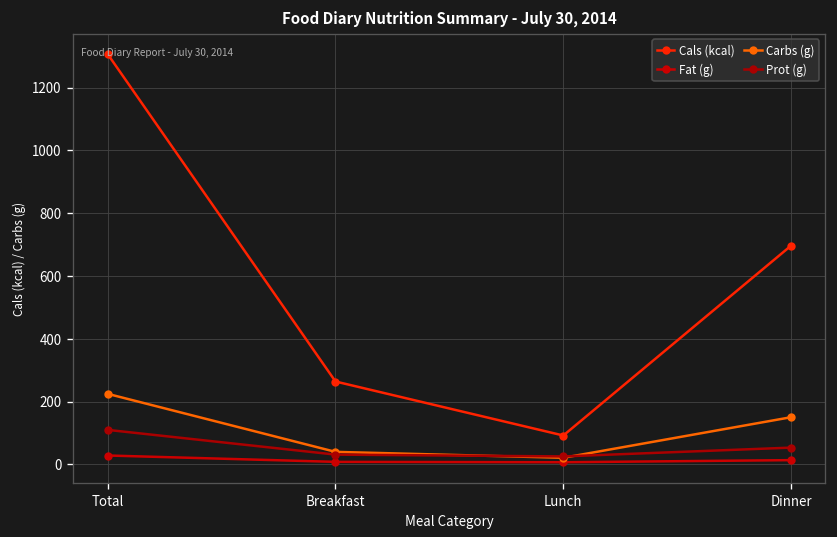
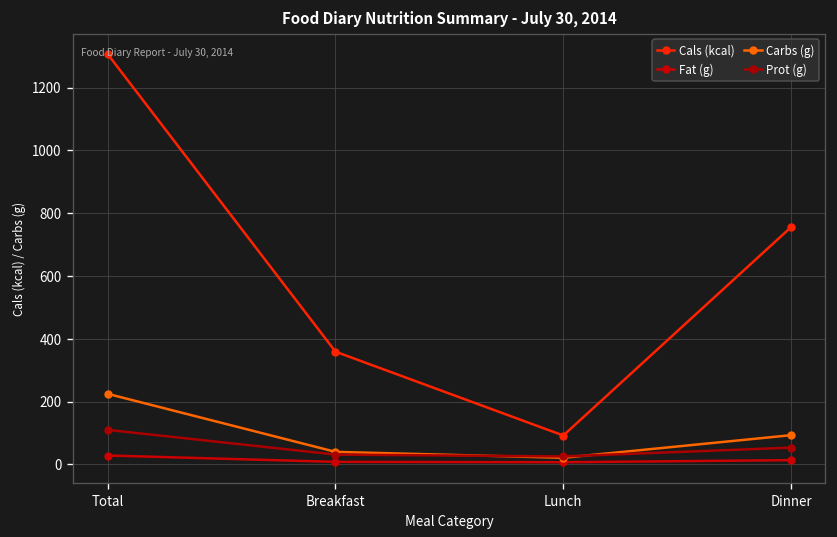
Cals (kcal), Breakfast: 260 -> 360
Cals (kcal), Dinner: 700 -> 760
Carbs (g), Dinner: 150 -> 90
